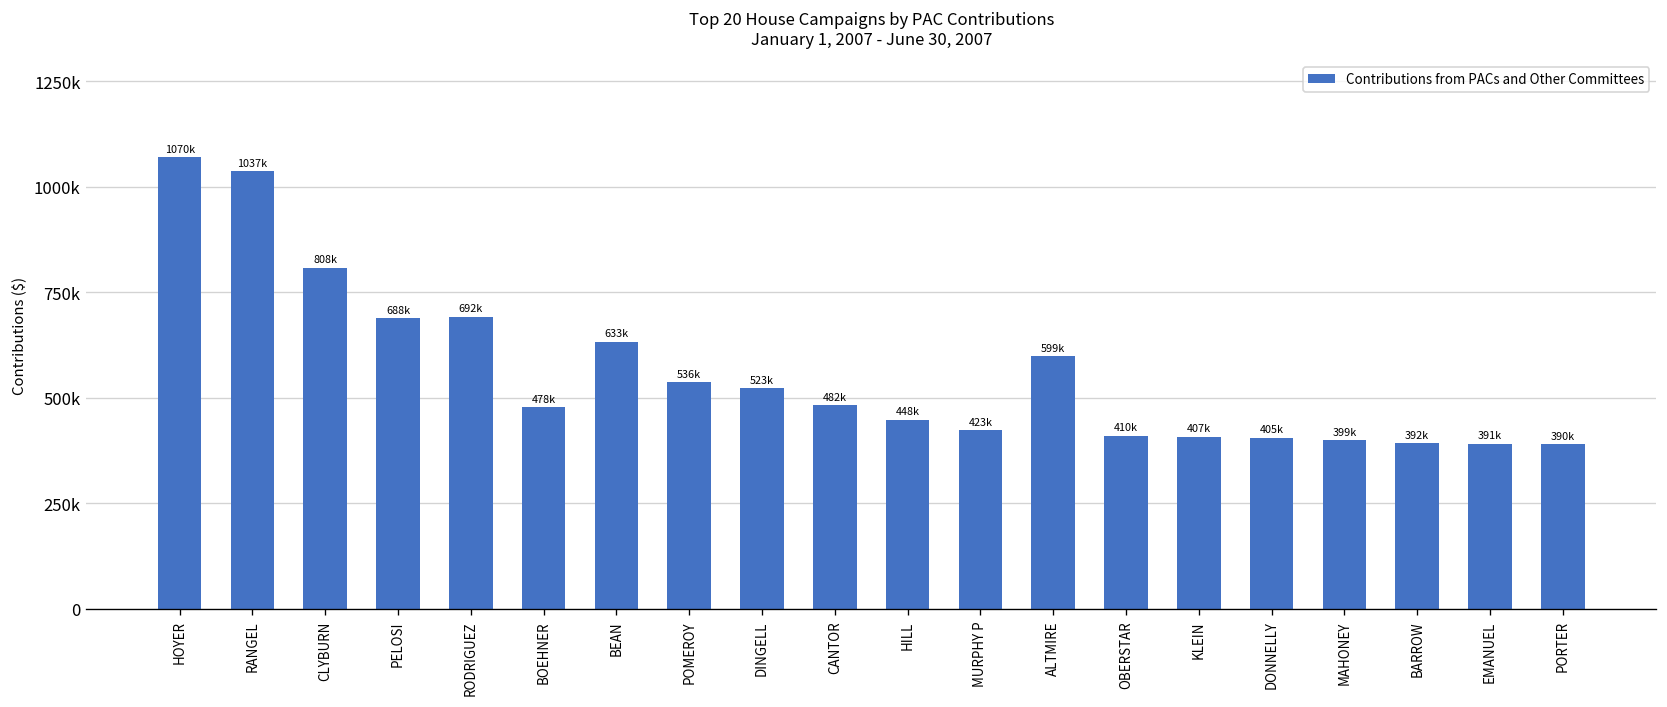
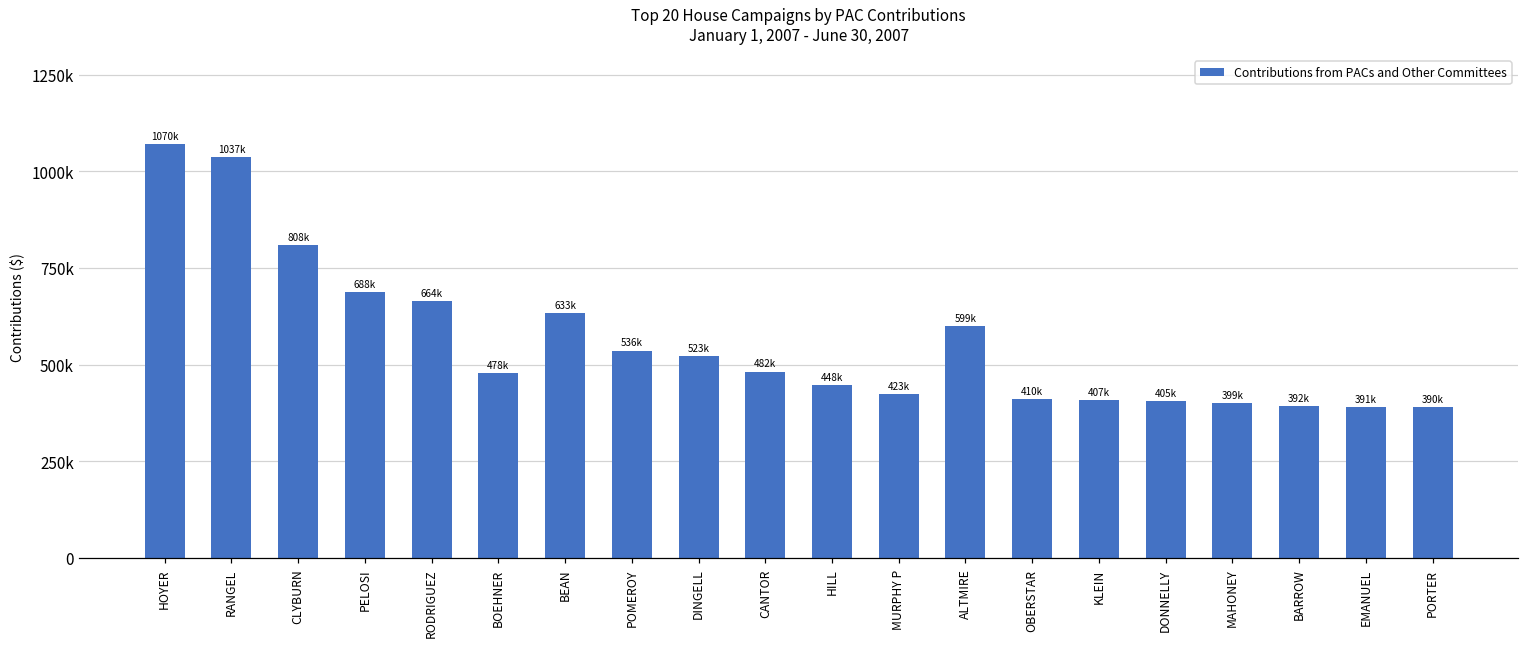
RODRIGUEZ: 692k -> 664k
